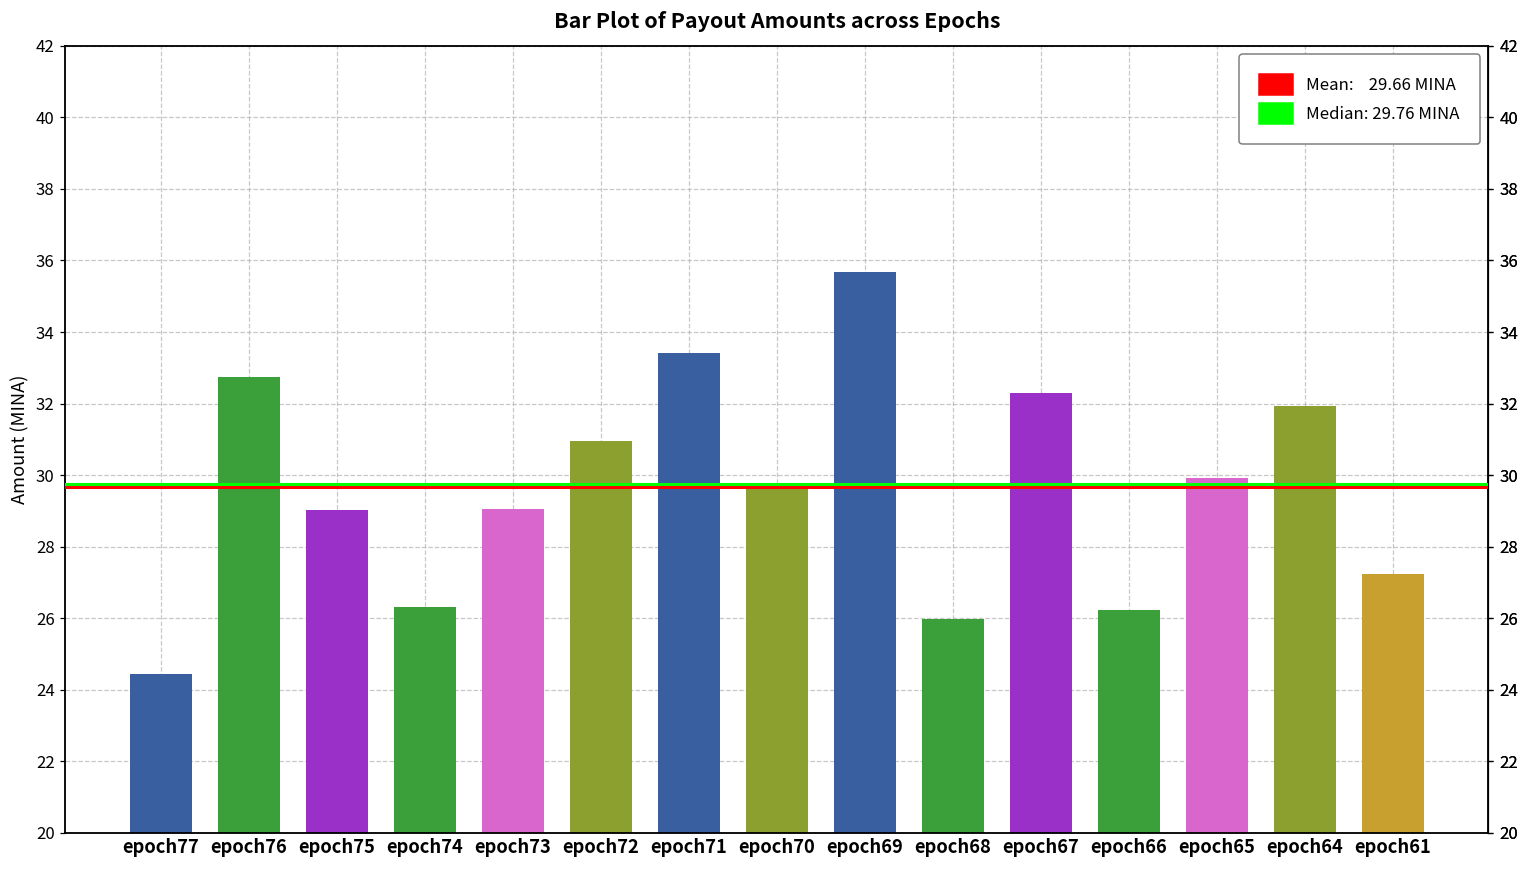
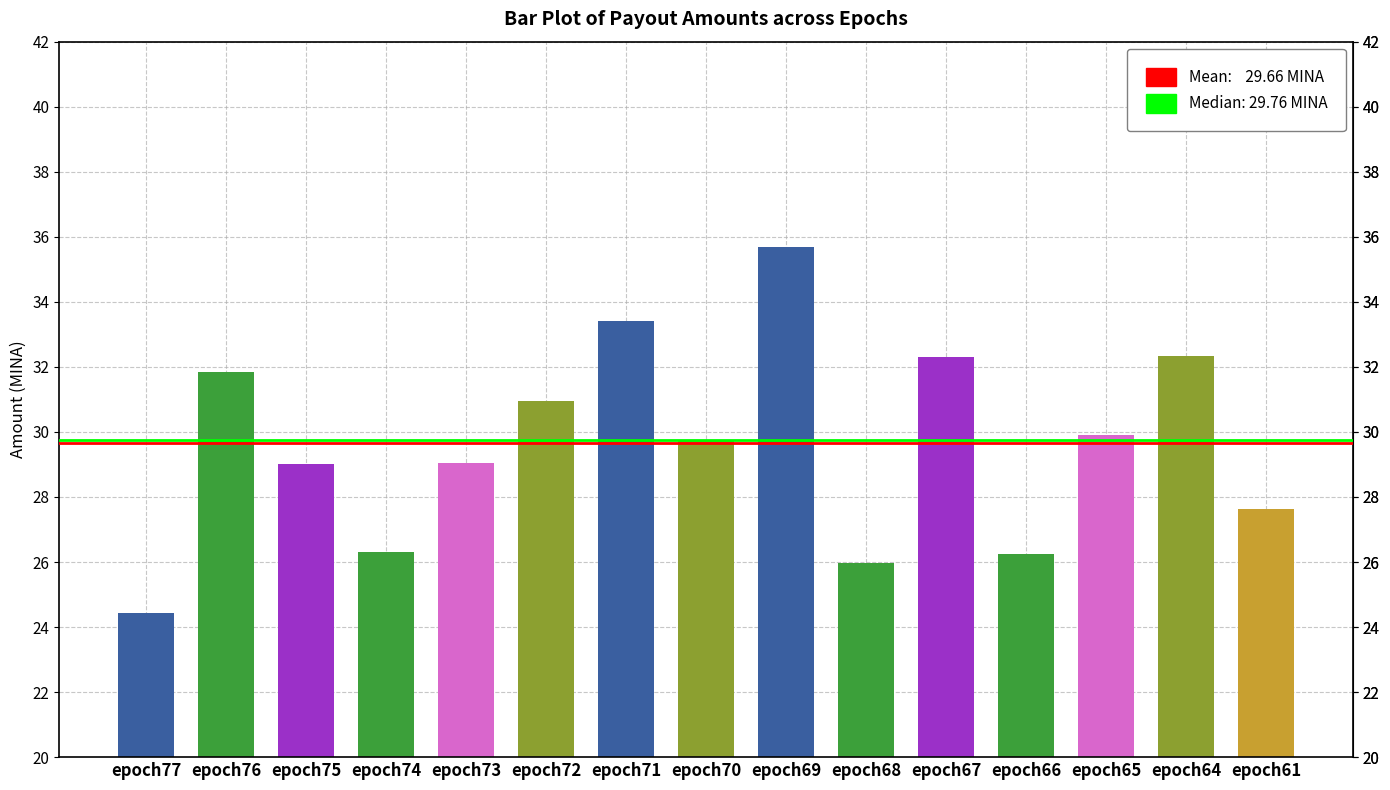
epoch76: 32.7 -> 31.8
epoch64: 31.9 -> 32.3
epoch61: 27.2 -> 27.6
